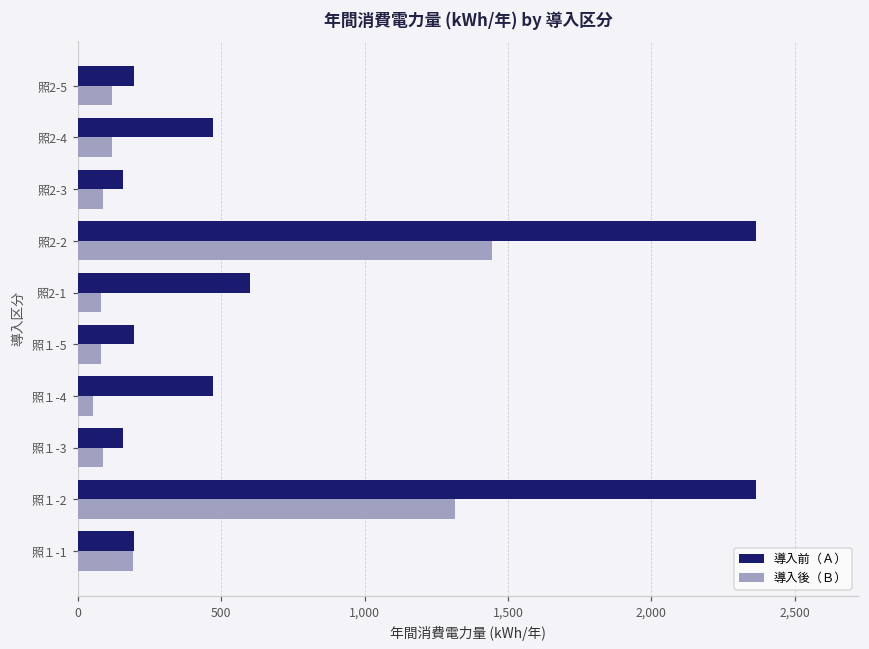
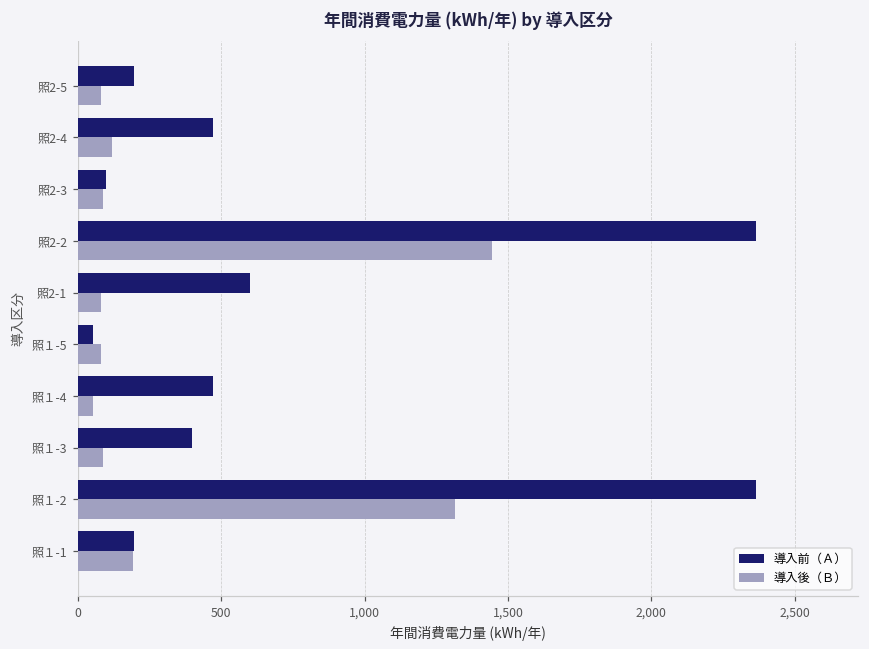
導入後（Ｂ）, 照2-5: 120 -> 80
導入前（Ａ）, 照2-3: 160 -> 100
導入前（Ａ）, 照１-5: 200 -> 50
導入前（Ａ）, 照１-3: 160 -> 400
